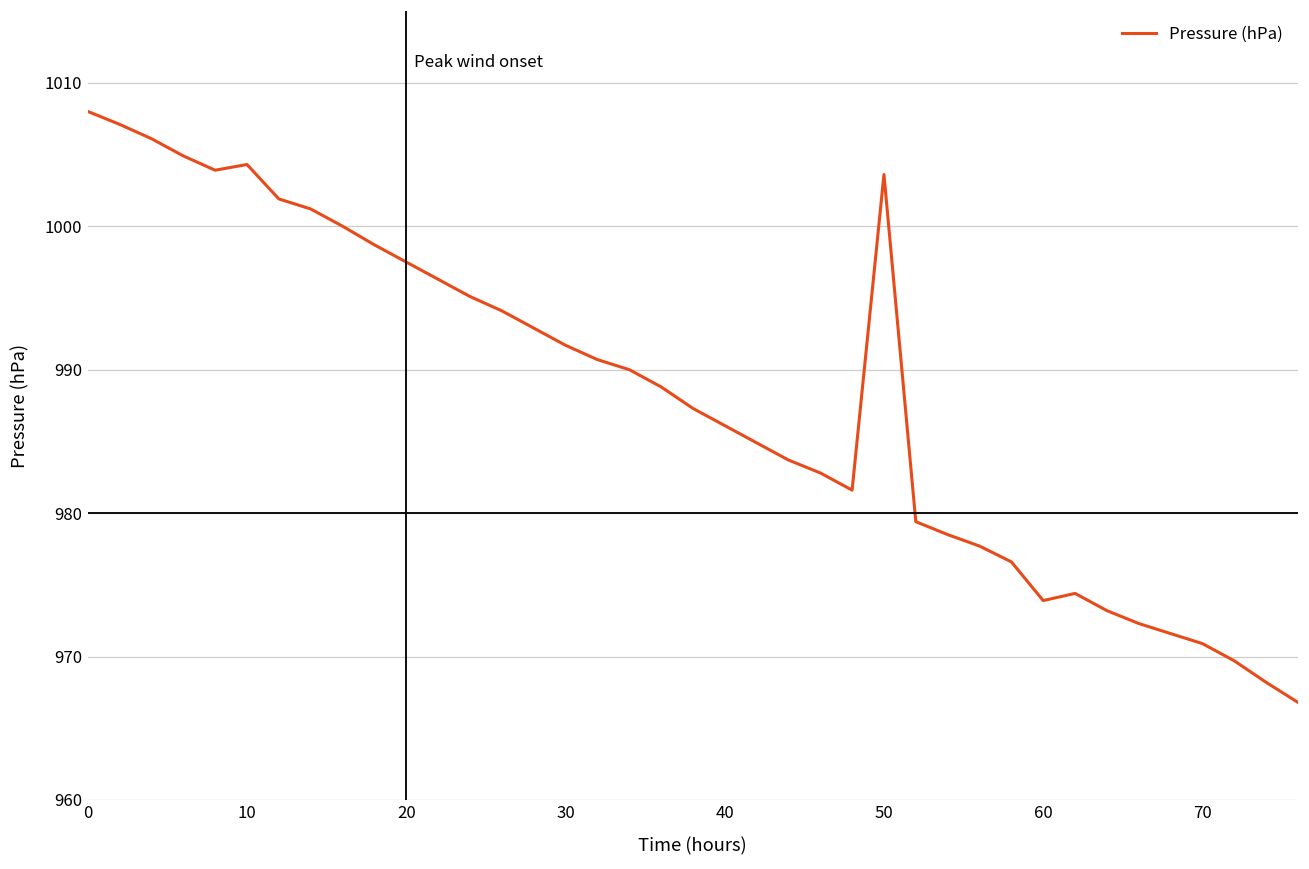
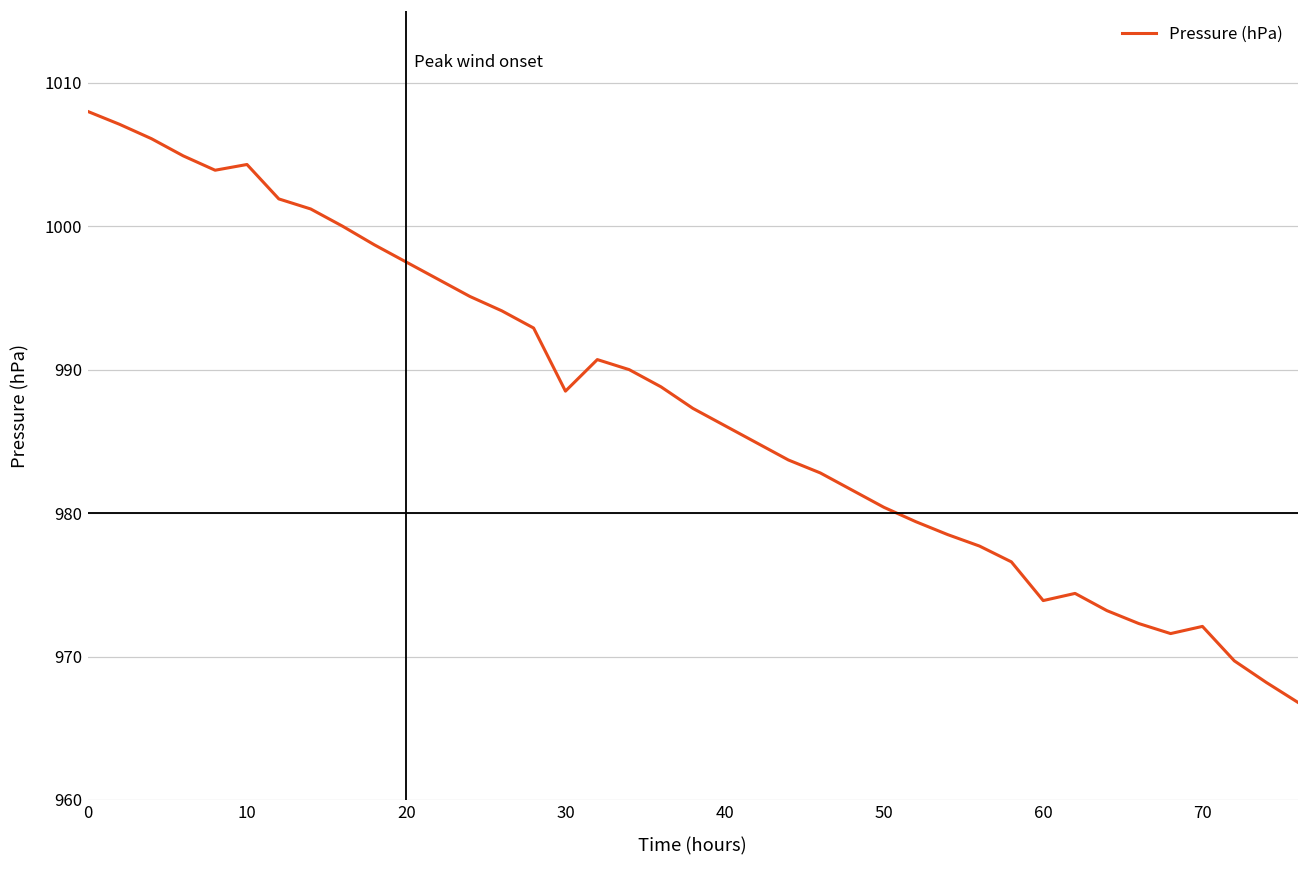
30: 991.7 -> 988.5
50: 1003.6 -> 980.4
70: 970.9 -> 972.1
